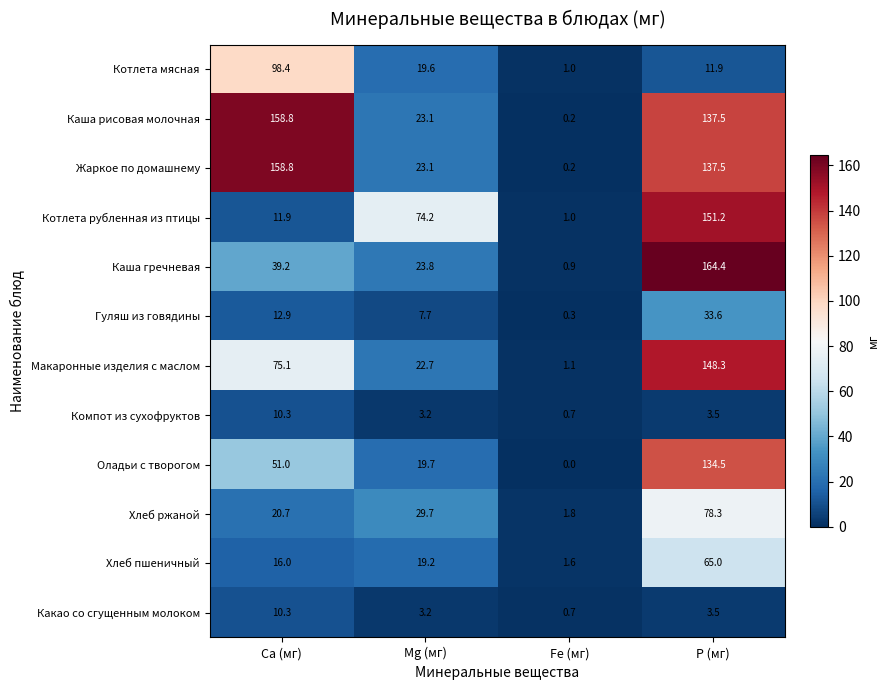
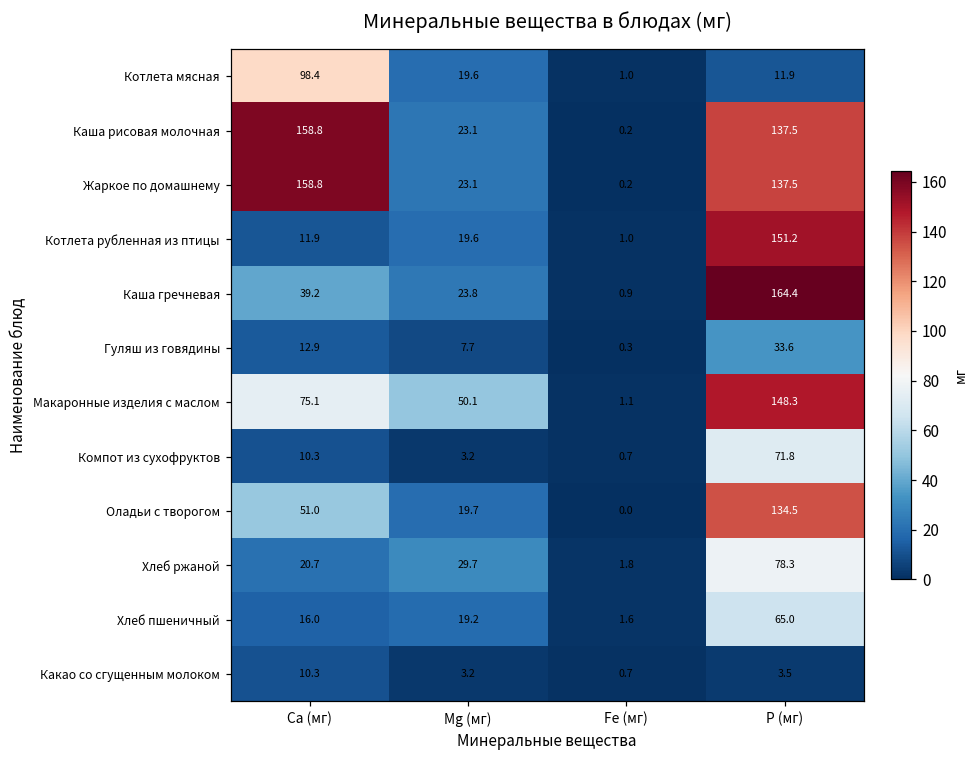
Котлета рубленная из птицы, Mg (мг): 74.2 -> 19.6
Макаронные изделия с маслом, Mg (мг): 22.7 -> 50.1
Компот из сухофруктов, P (мг): 3.5 -> 71.8
